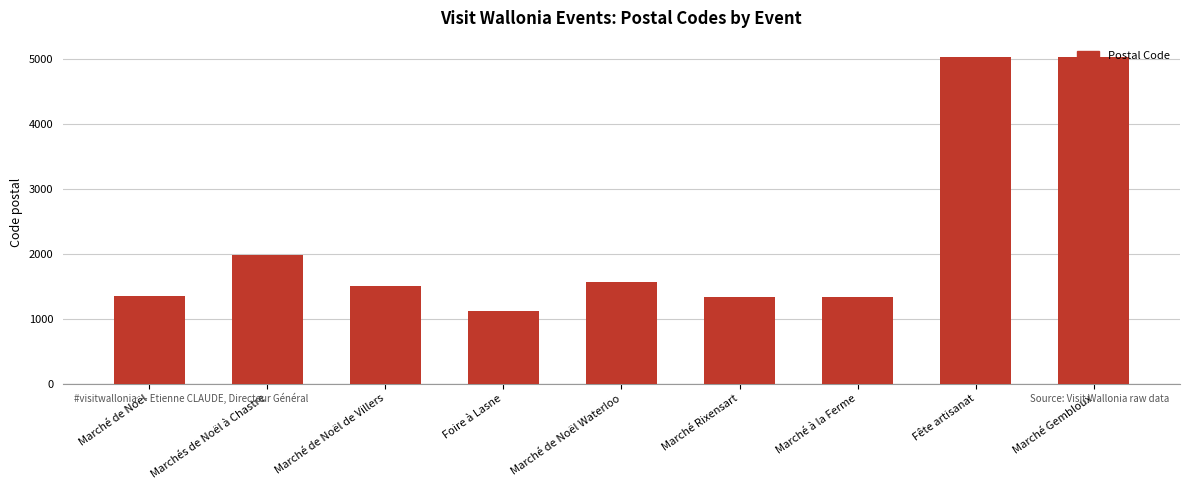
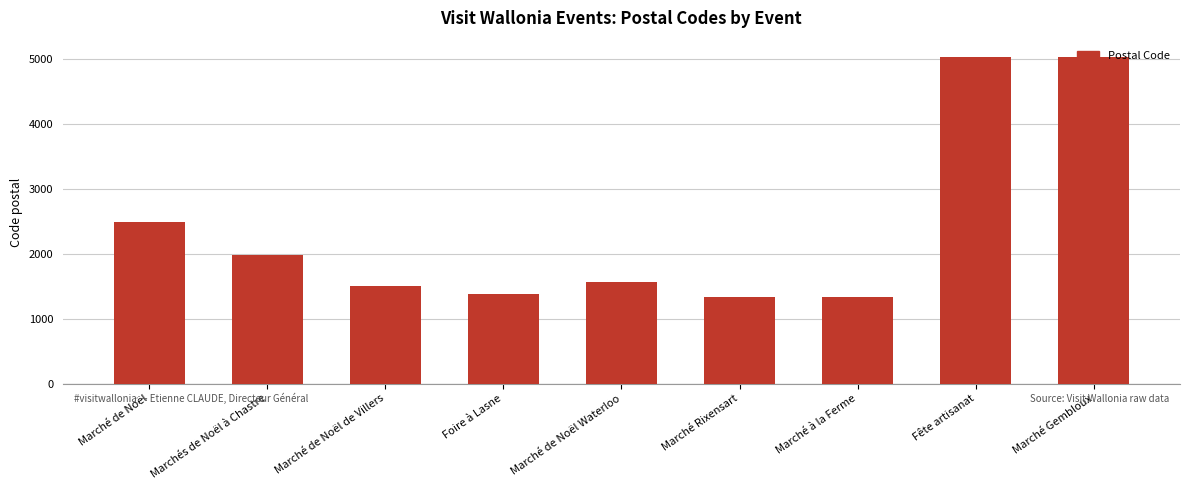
Marché de Noël: 1300 -> 2500
Foire à Lasne: 1100 -> 1400
